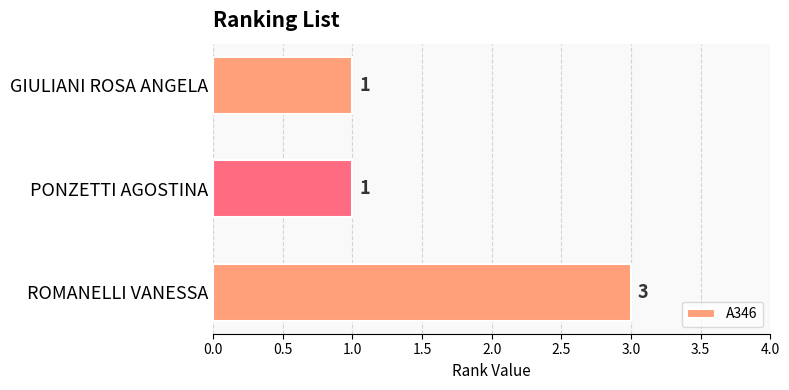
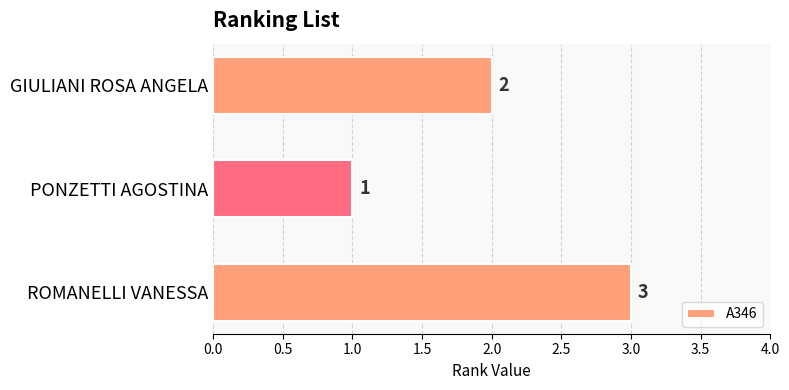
GIULIANI ROSA ANGELA: 1 -> 2
